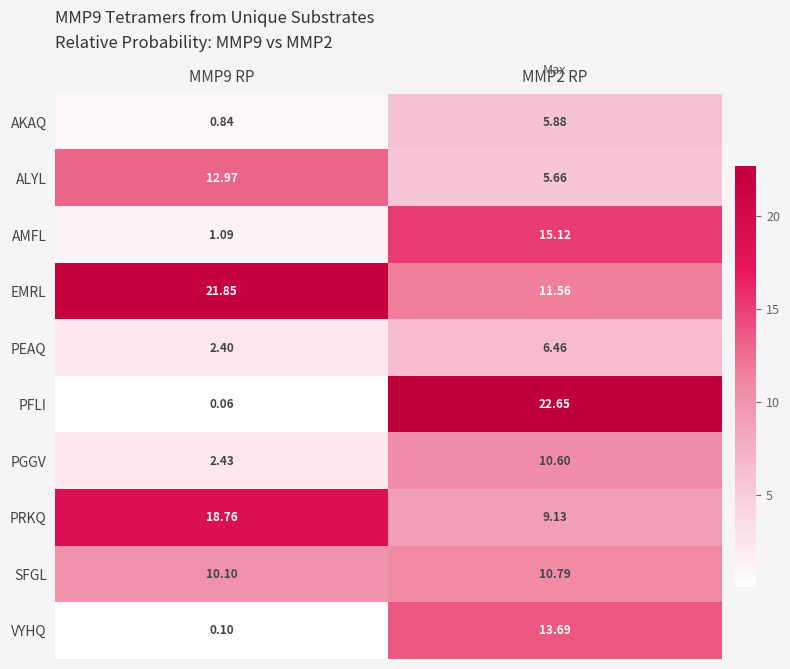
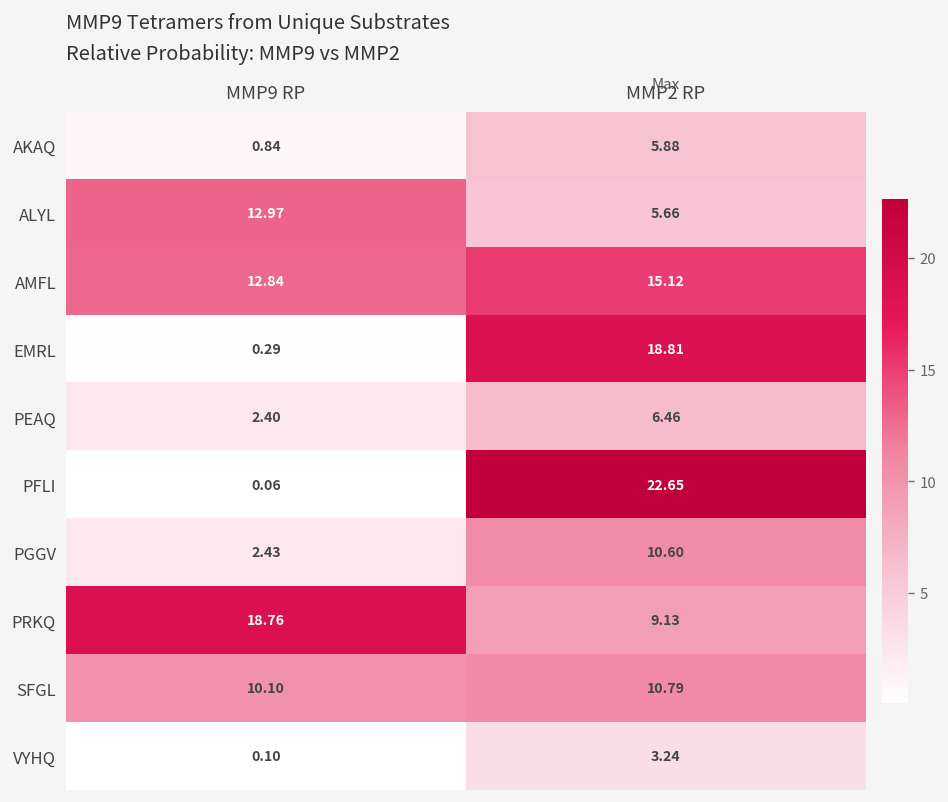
AMFL, MMP9 RP: 1.09 -> 12.84
EMRL, MMP9 RP: 21.85 -> 0.29
EMRL, MMP2 RP: 11.56 -> 18.81
VYHQ, MMP2 RP: 13.69 -> 3.24
